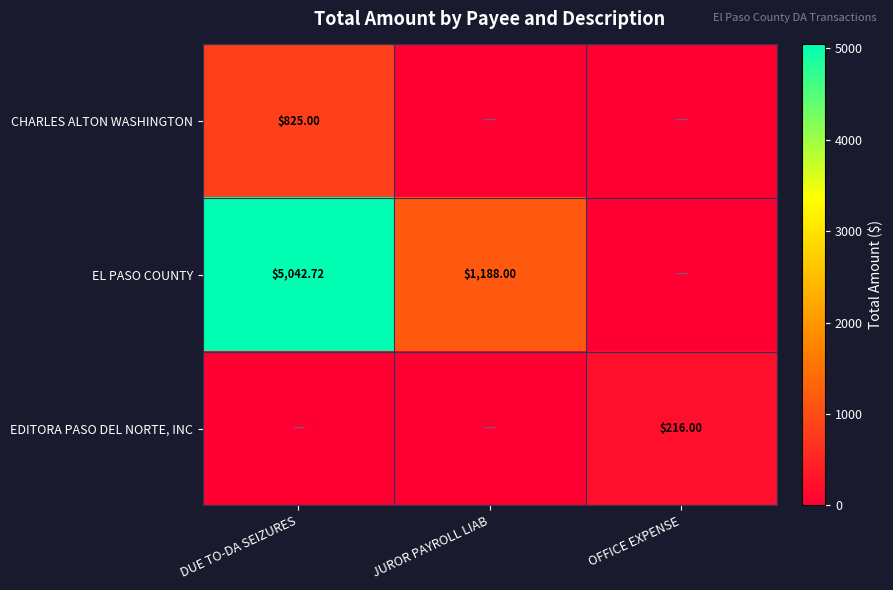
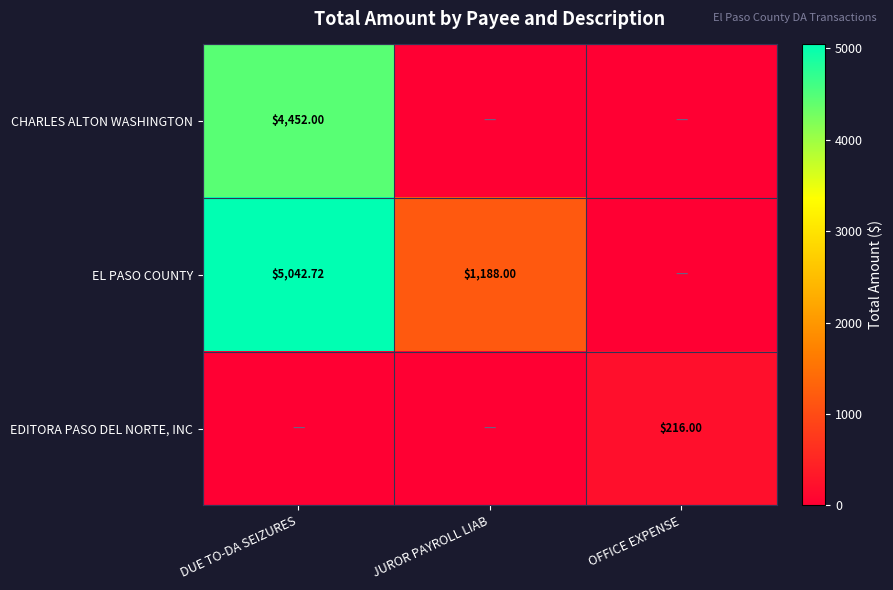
CHARLES ALTON WASHINGTON, DUE TO-DA SEIZURES: $825.00 -> $4,452.00
